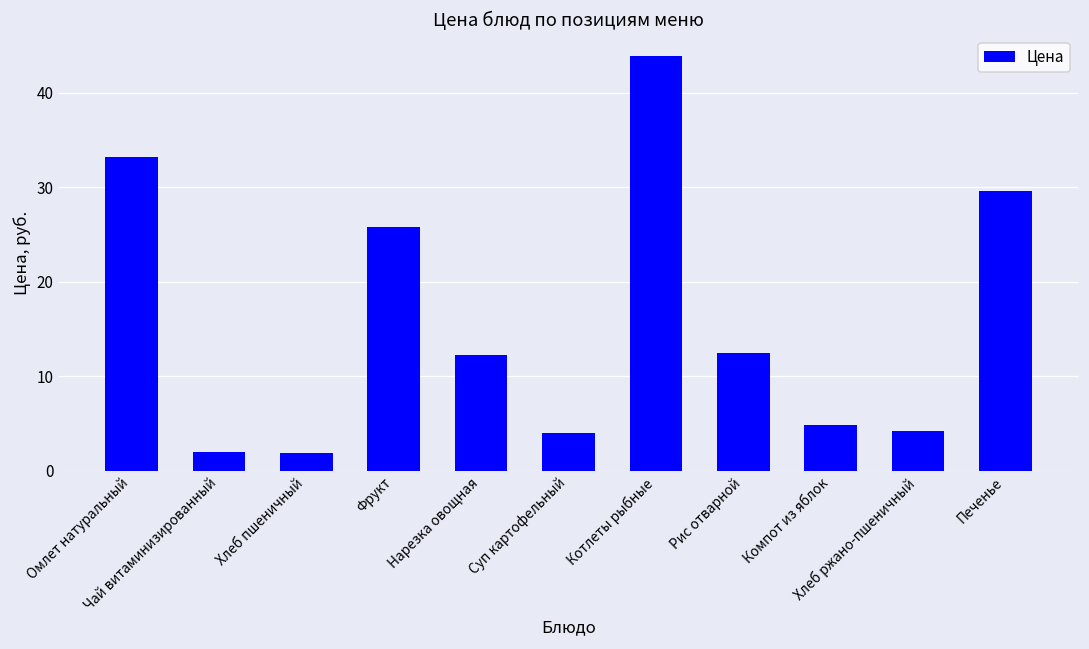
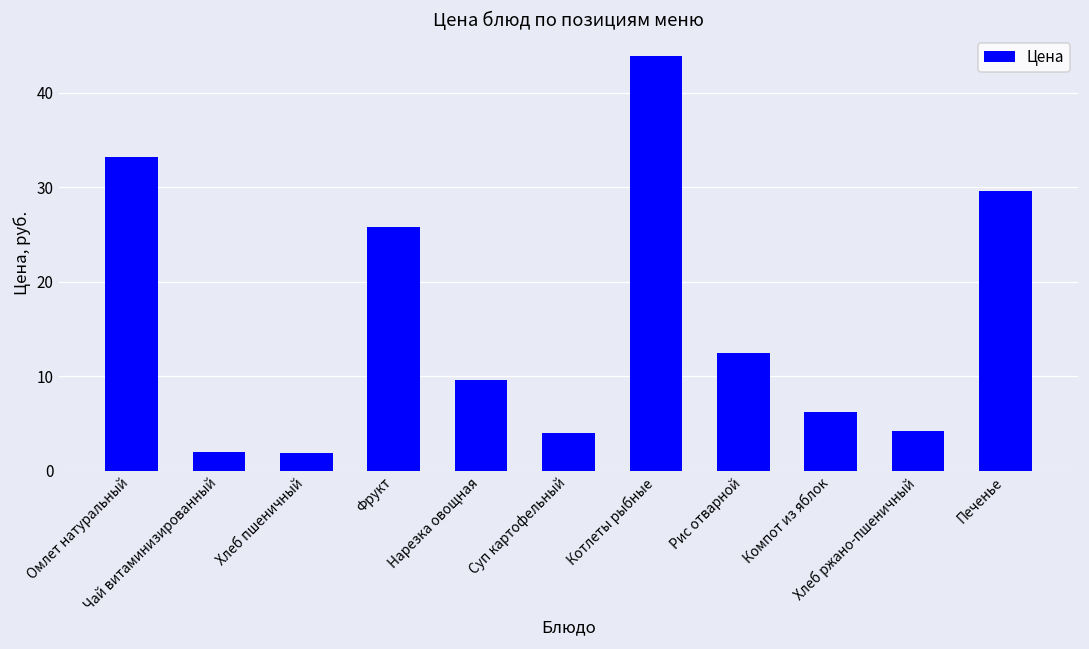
Нарезка овощная: 12 -> 10
Компот из яблок: 5 -> 6
